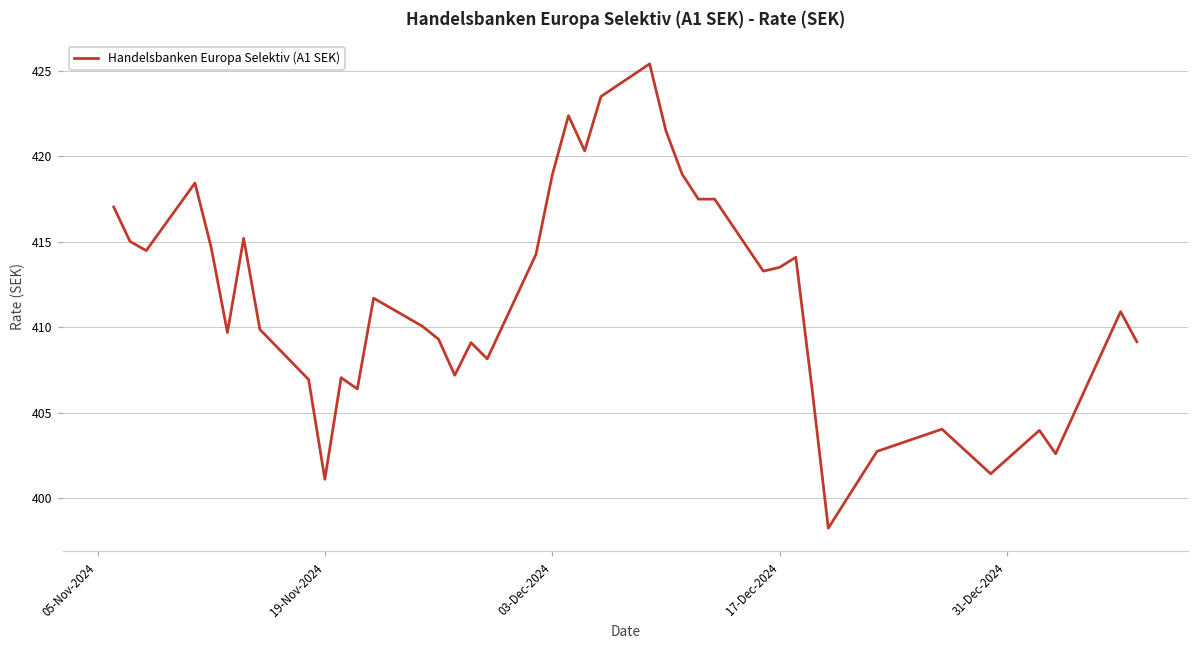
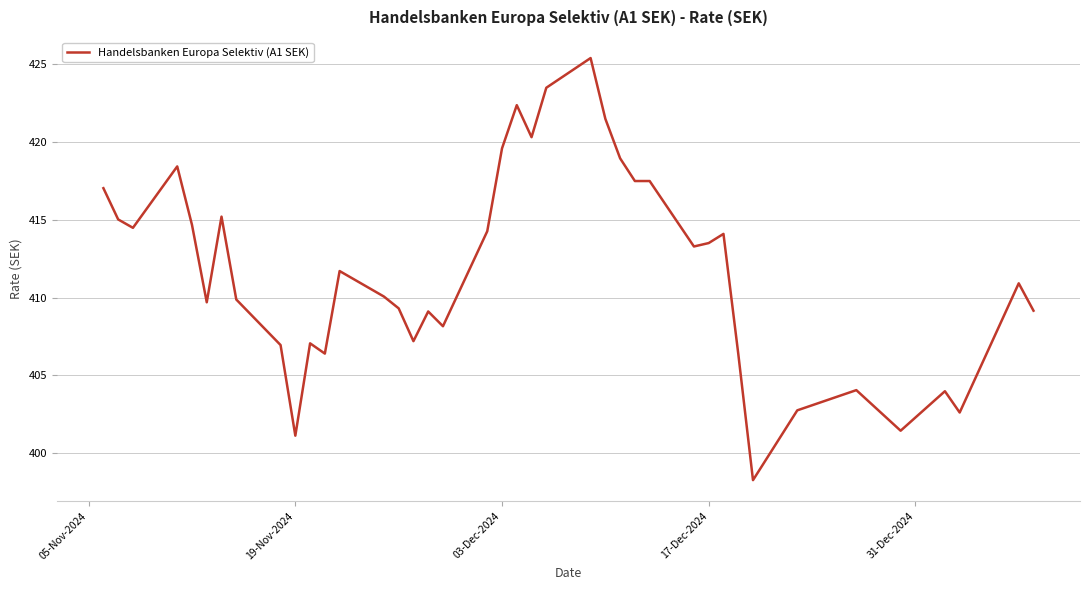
03-Dec-2024: 418.9 -> 419.6
